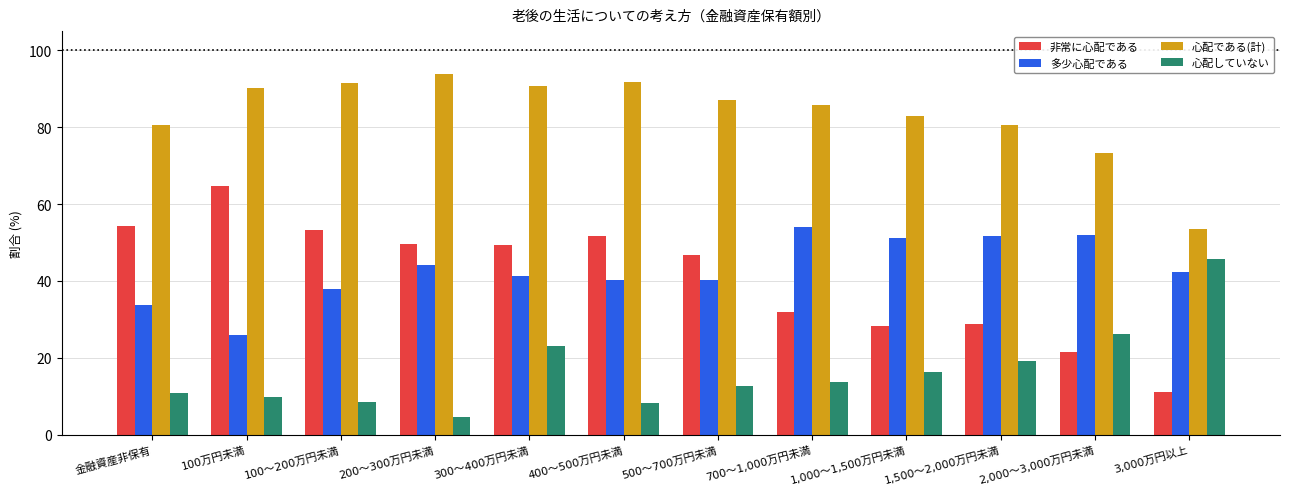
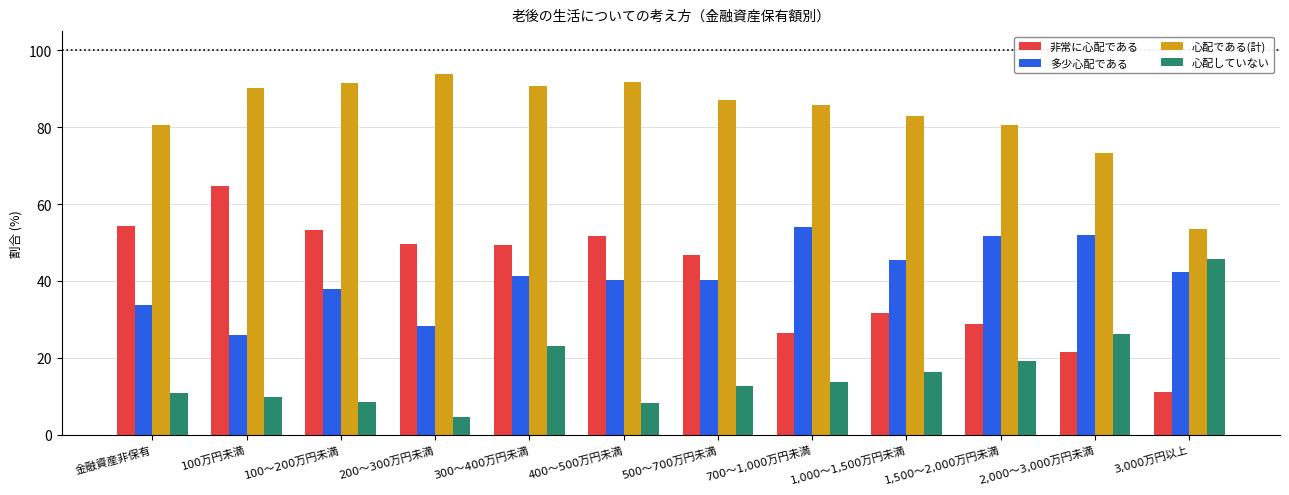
多少心配である, 200～300万円未満: 44 -> 28
非常に心配である, 700～1,000万円未満: 32 -> 27
非常に心配である, 1,000～1,500万円未満: 28 -> 32
多少心配である, 1,000～1,500万円未満: 51 -> 45
